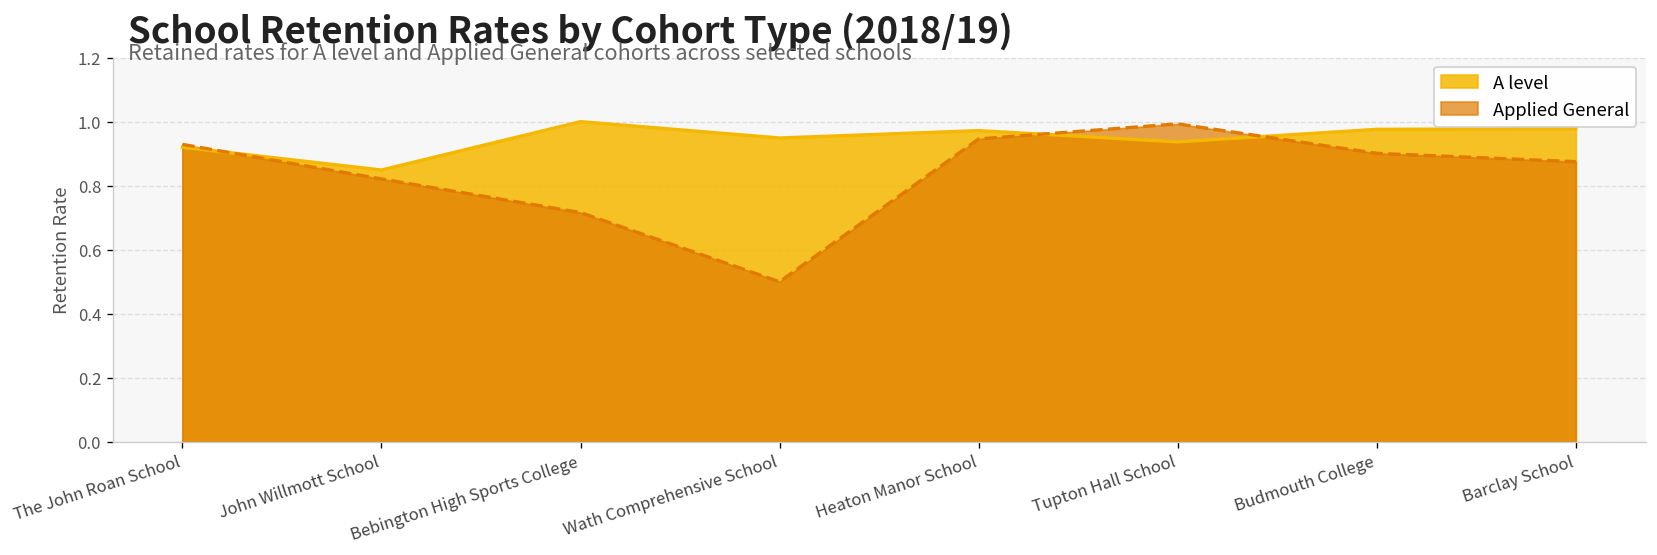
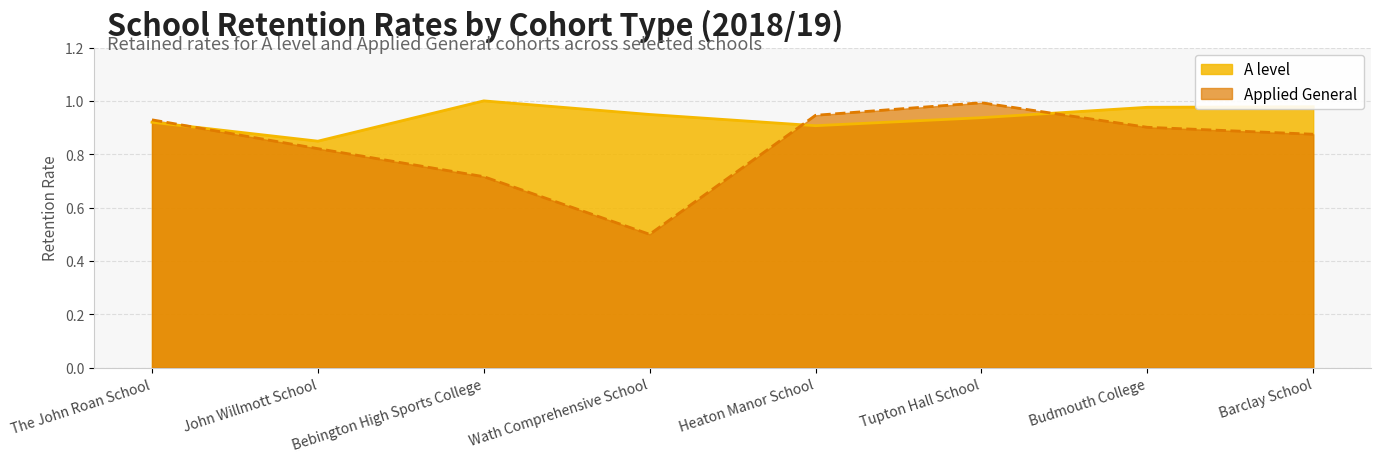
A level, Heaton Manor School: 0.97 -> 0.91
